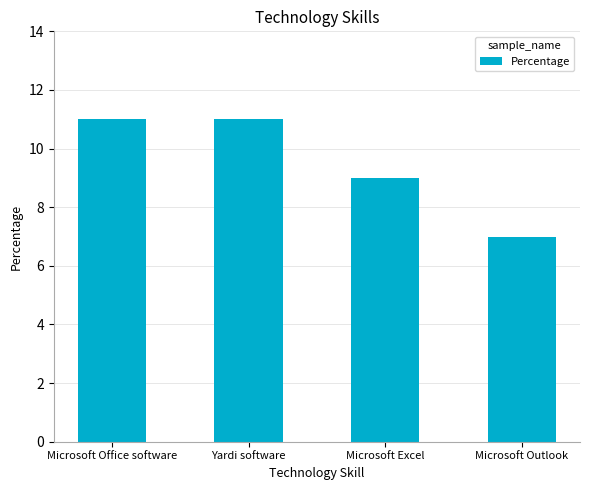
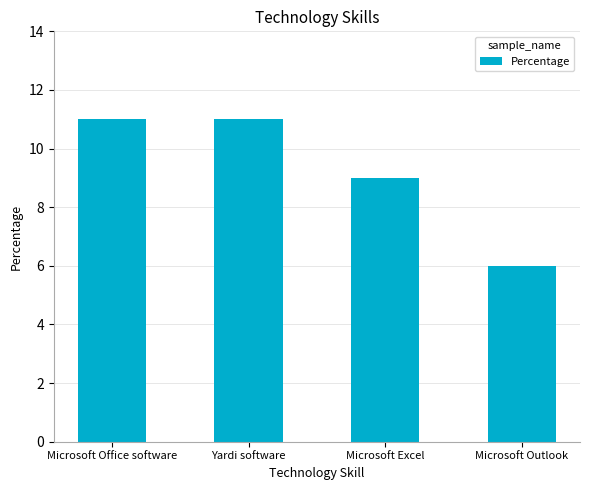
Microsoft Outlook: 7 -> 6
